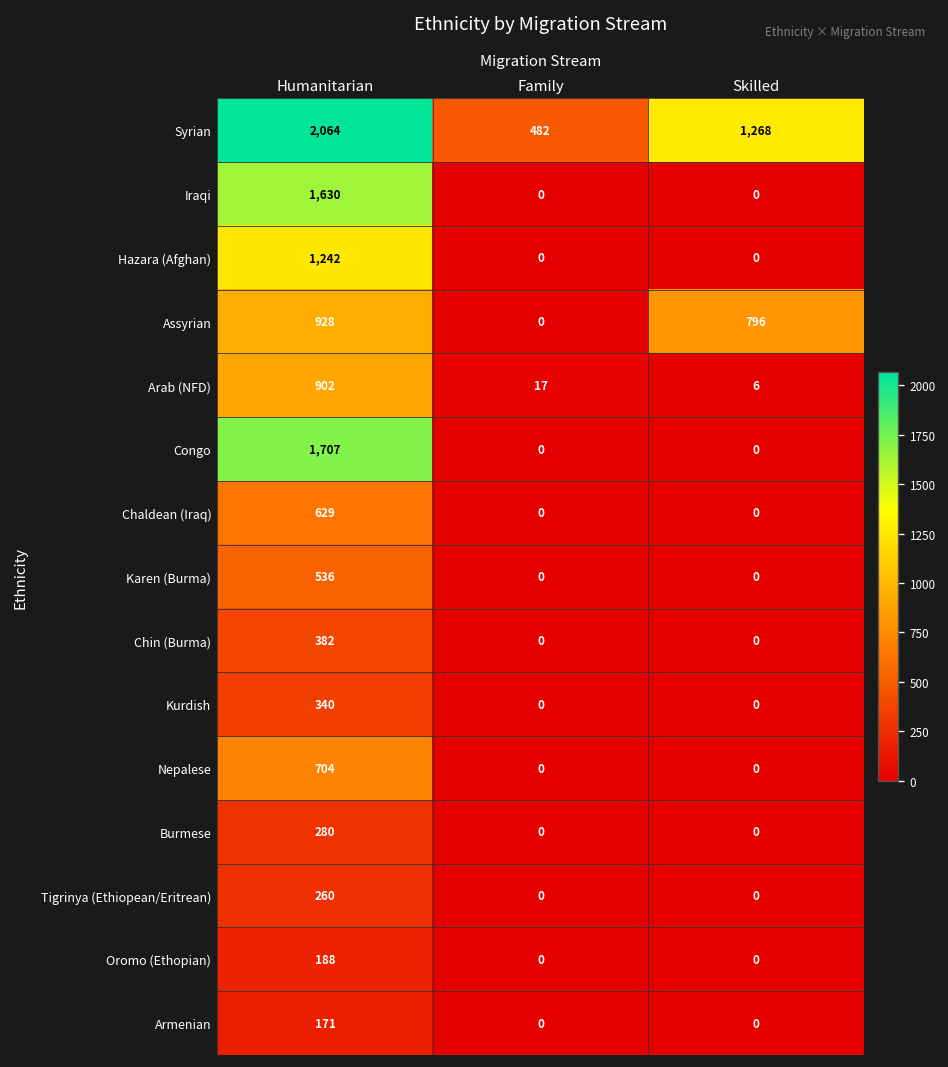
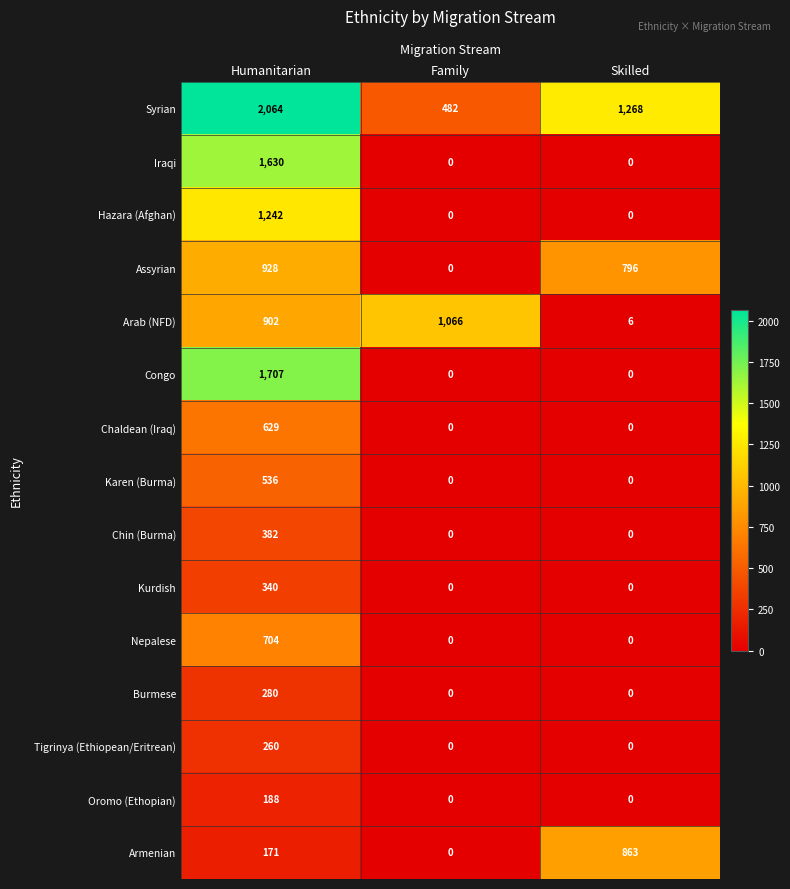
Arab (NFD), Family: 17 -> 1,066
Armenian, Skilled: 0 -> 863
